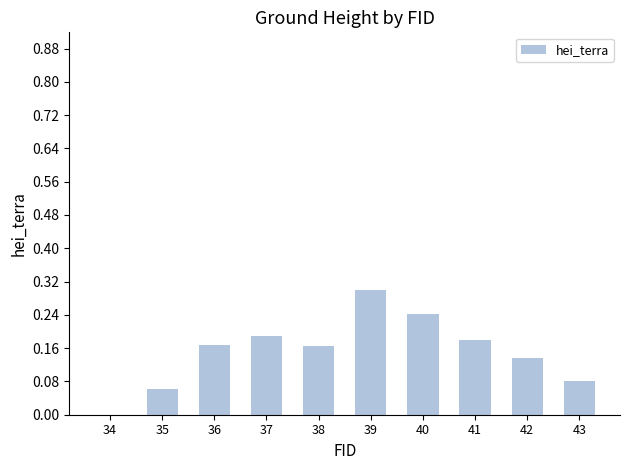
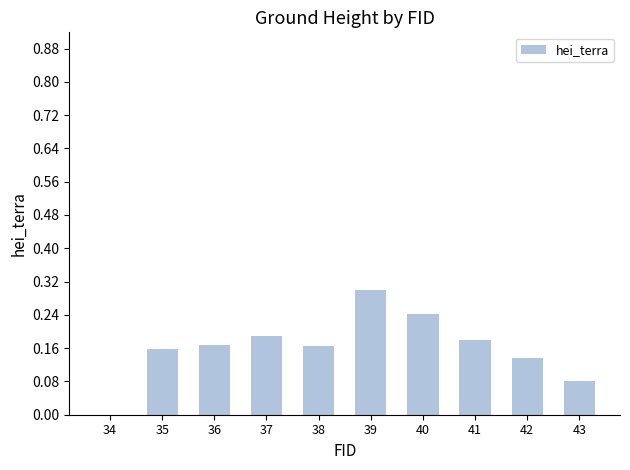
35: 0.06 -> 0.16
